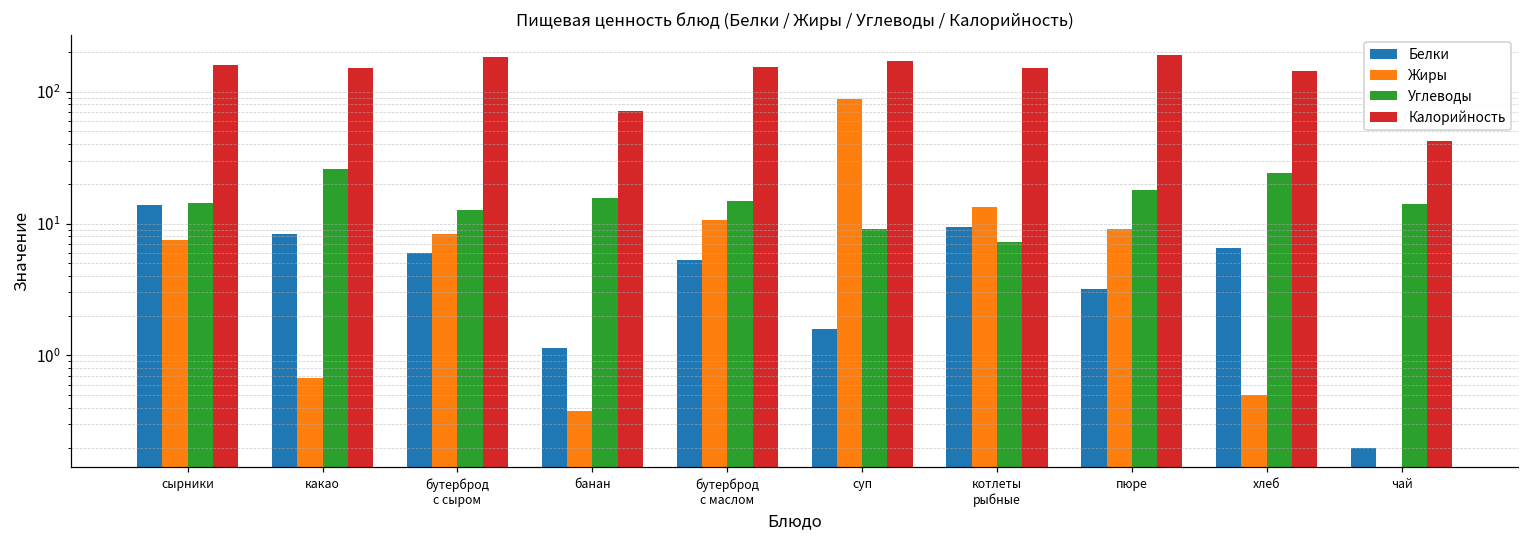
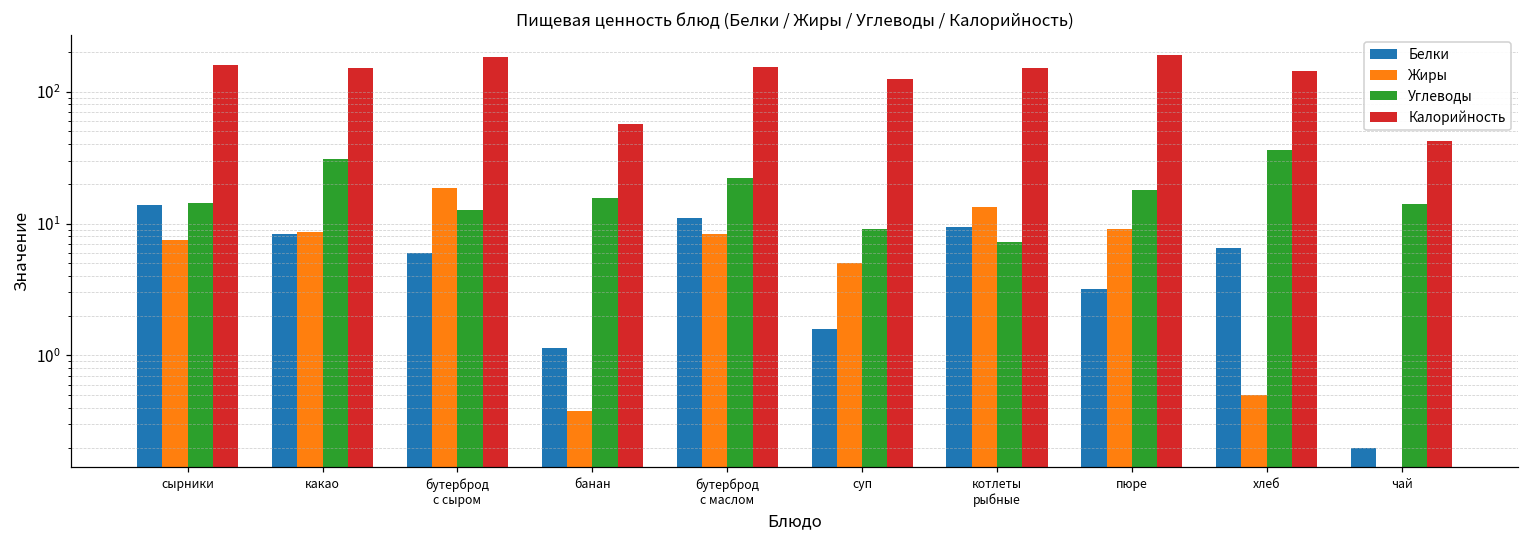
Жиры, какао: 0.7 -> 9
Углеводы, какао: 26 -> 31
Жиры, бутерброд с сыром: 8 -> 19
Калорийность, банан: 70 -> 60
Белки, бутерброд с маслом: 5 -> 11
Жиры, бутерброд с маслом: 11 -> 8
Углеводы, бутерброд с маслом: 15 -> 22
Жиры, суп: 90 -> 5.0
Калорийность, суп: 170 -> 130
Углеводы, хлеб: 24 -> 36
